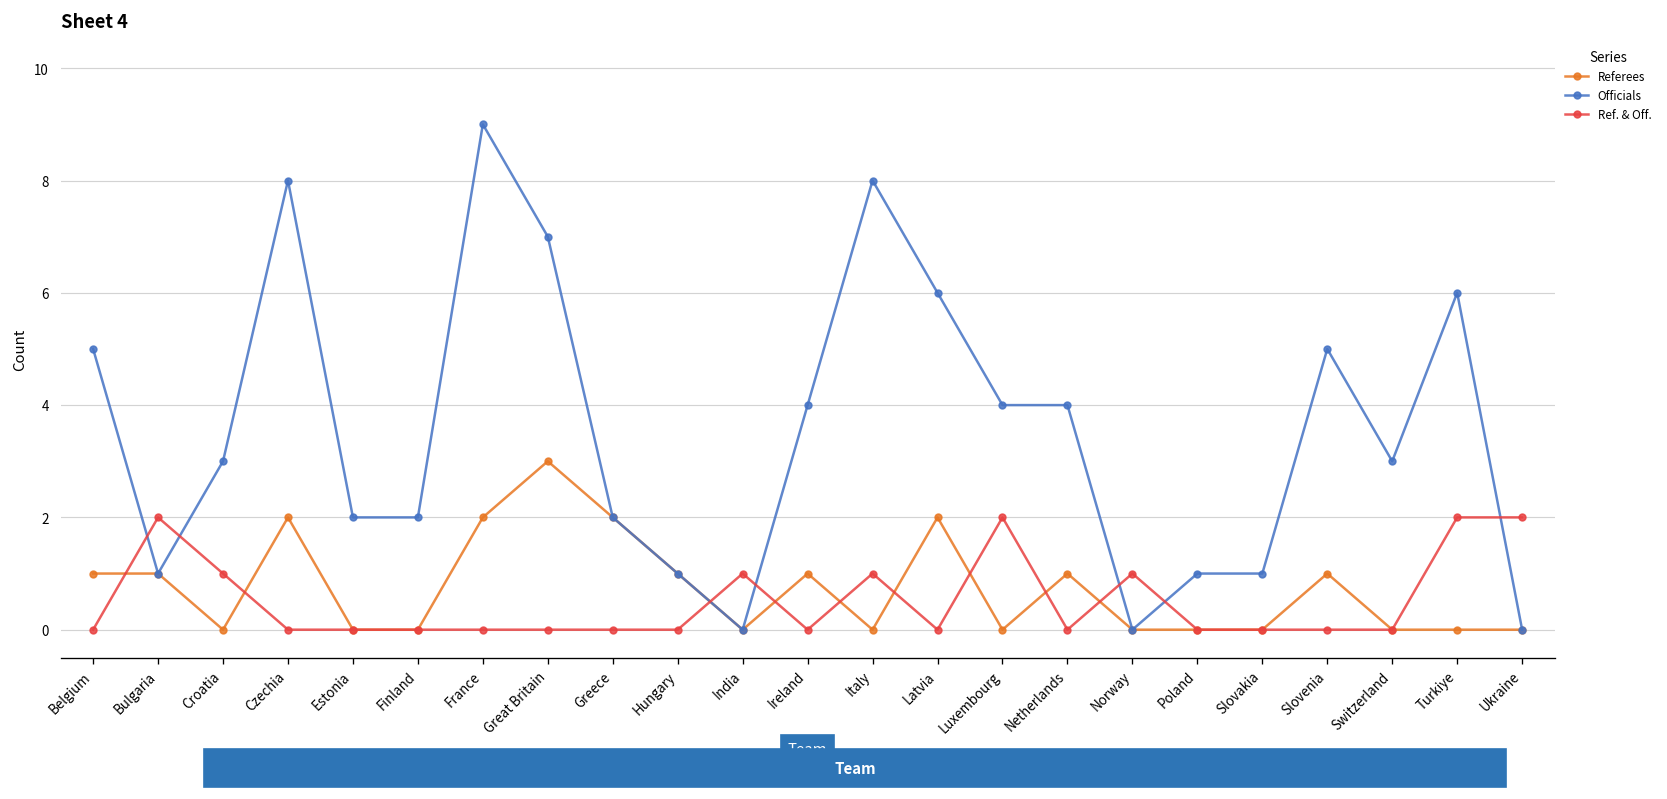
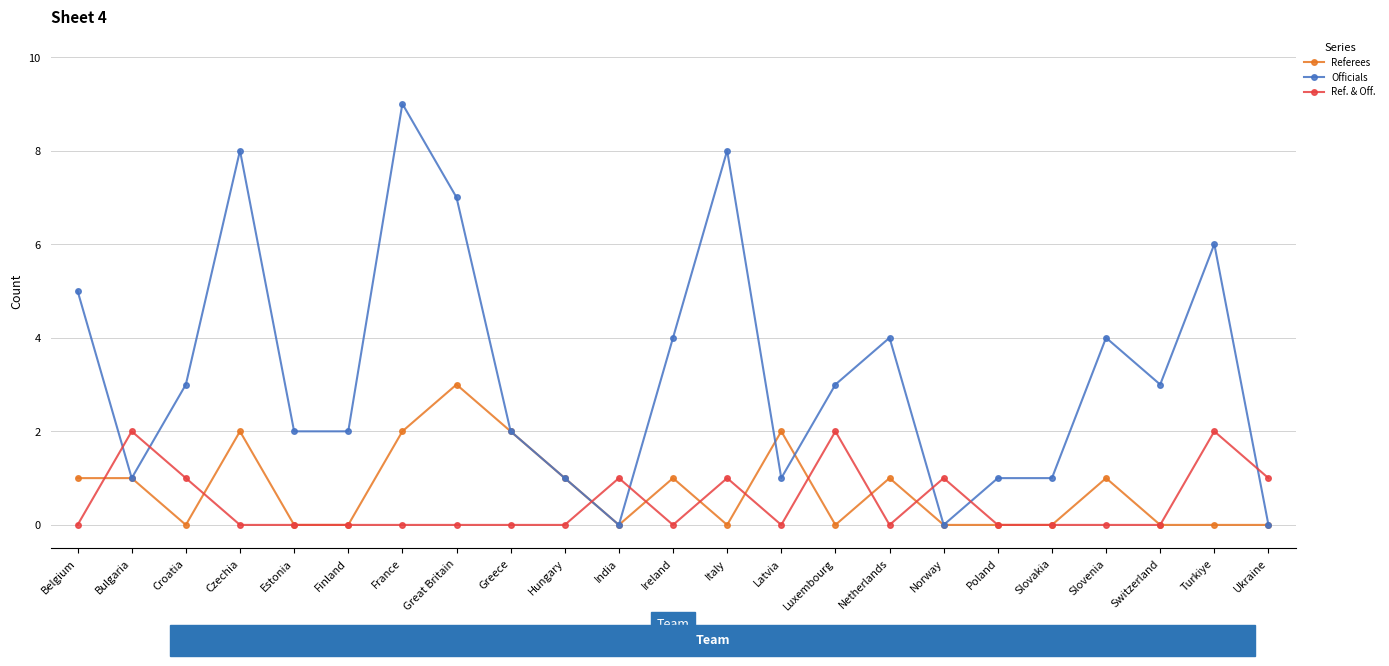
Officials, Latvia: 6 -> 1
Officials, Luxembourg: 4 -> 3
Officials, Slovenia: 5 -> 4
Ref. & Off., Ukraine: 2 -> 1
